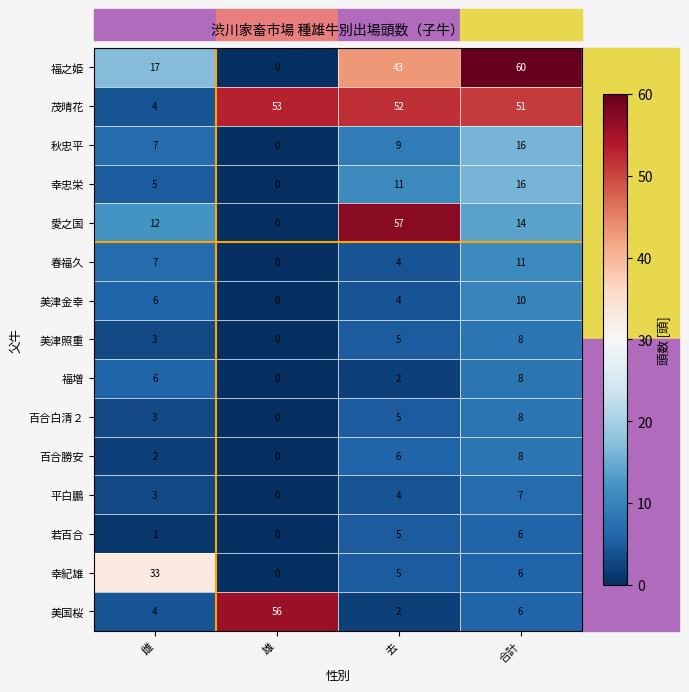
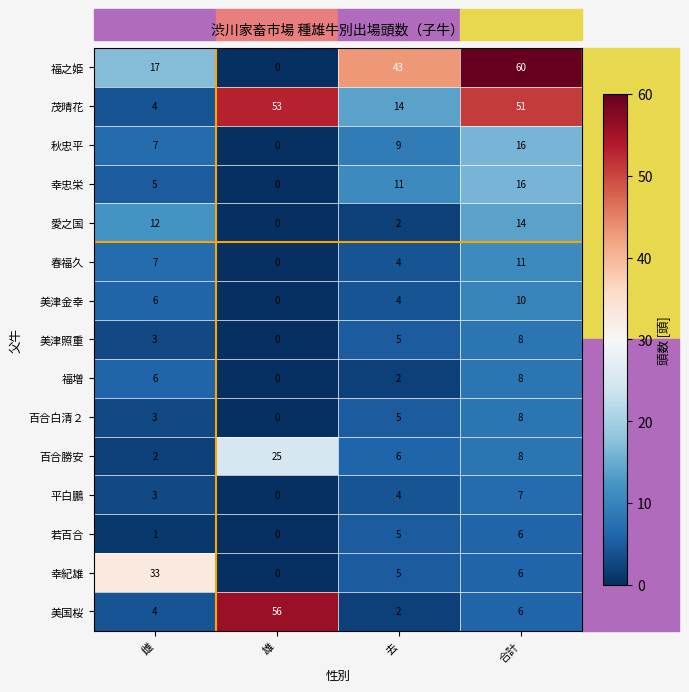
茂晴花, 去: 52 -> 14
愛之国, 去: 57 -> 2
百合勝安, 雄: 0 -> 25
